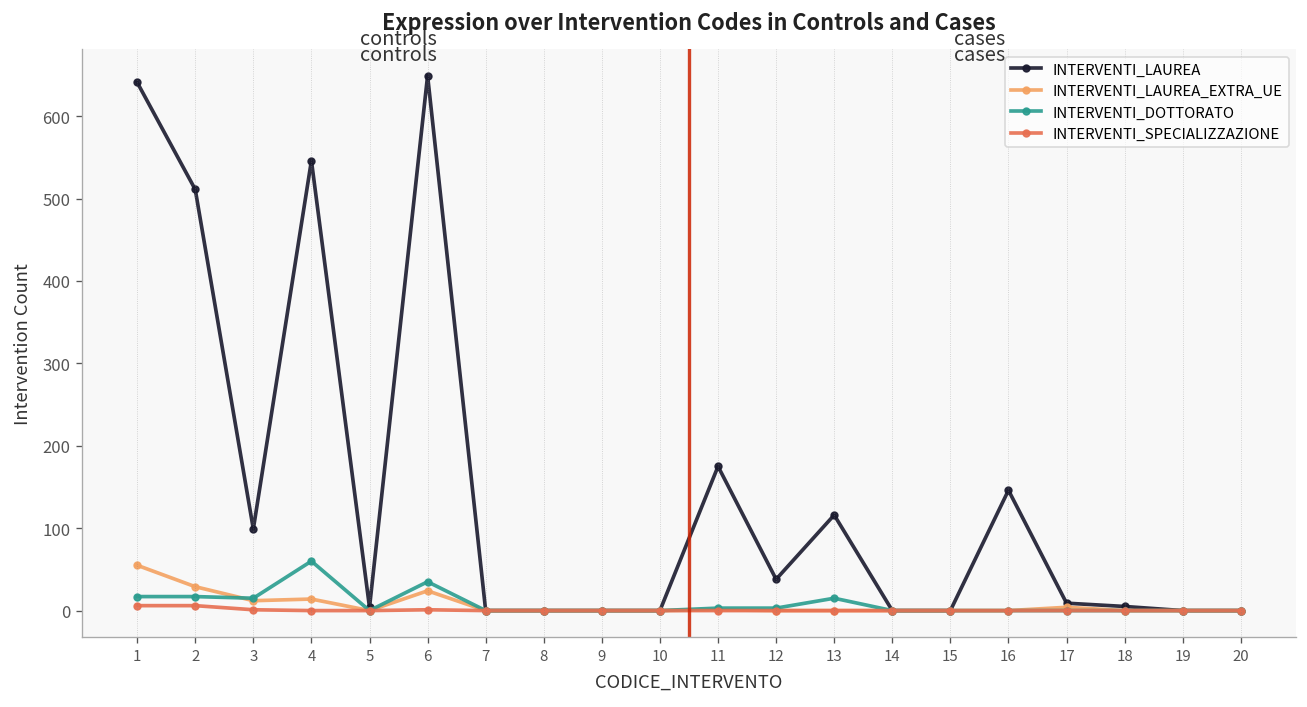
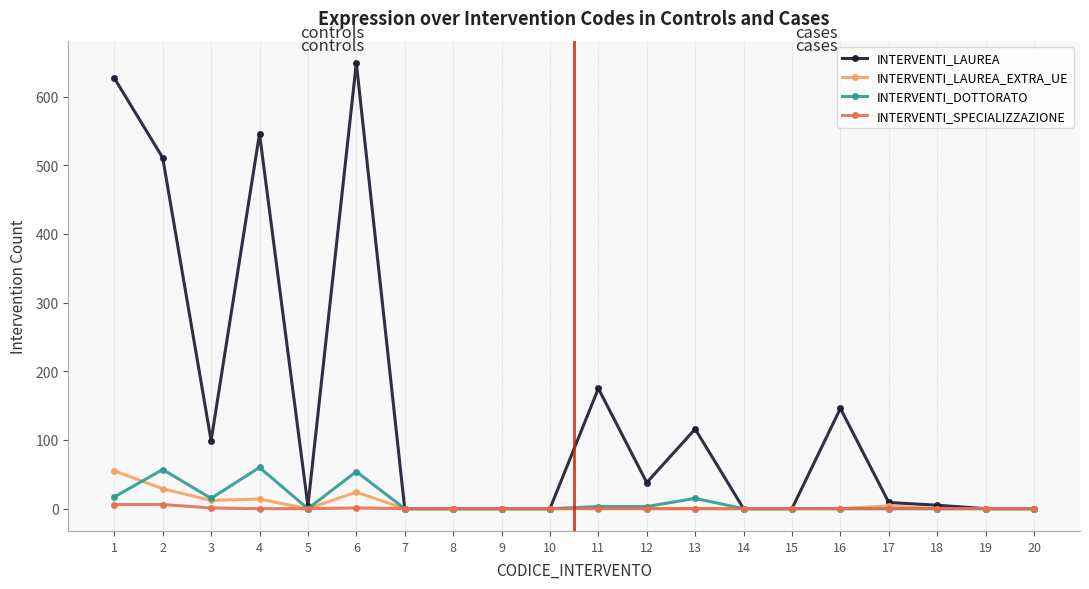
INTERVENTI_LAUREA, 1: 640 -> 630
INTERVENTI_DOTTORATO, 2: 20 -> 60
INTERVENTI_DOTTORATO, 6: 40 -> 50
